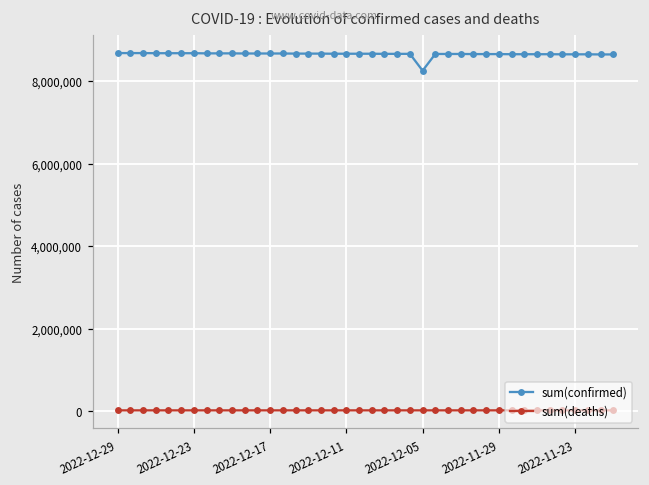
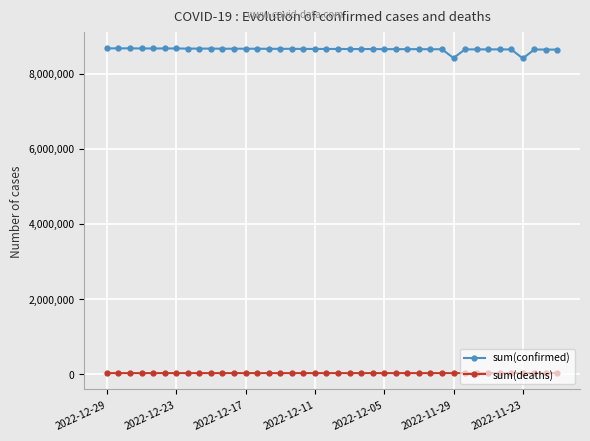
sum(confirmed), 2022-12-05: 8,300,000 -> 8,700,000
sum(confirmed), 2022-11-29: 8,700,000 -> 8,400,000
sum(confirmed), 2022-11-23: 8,600,000 -> 8,400,000
